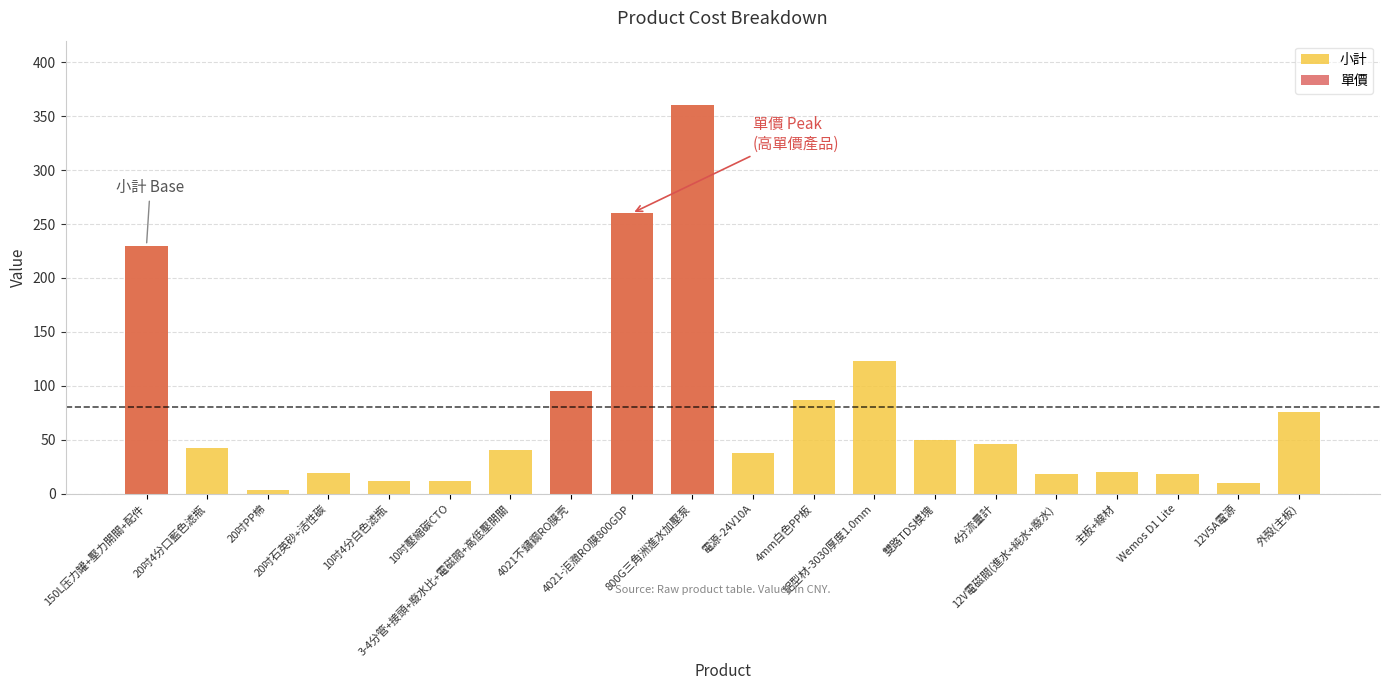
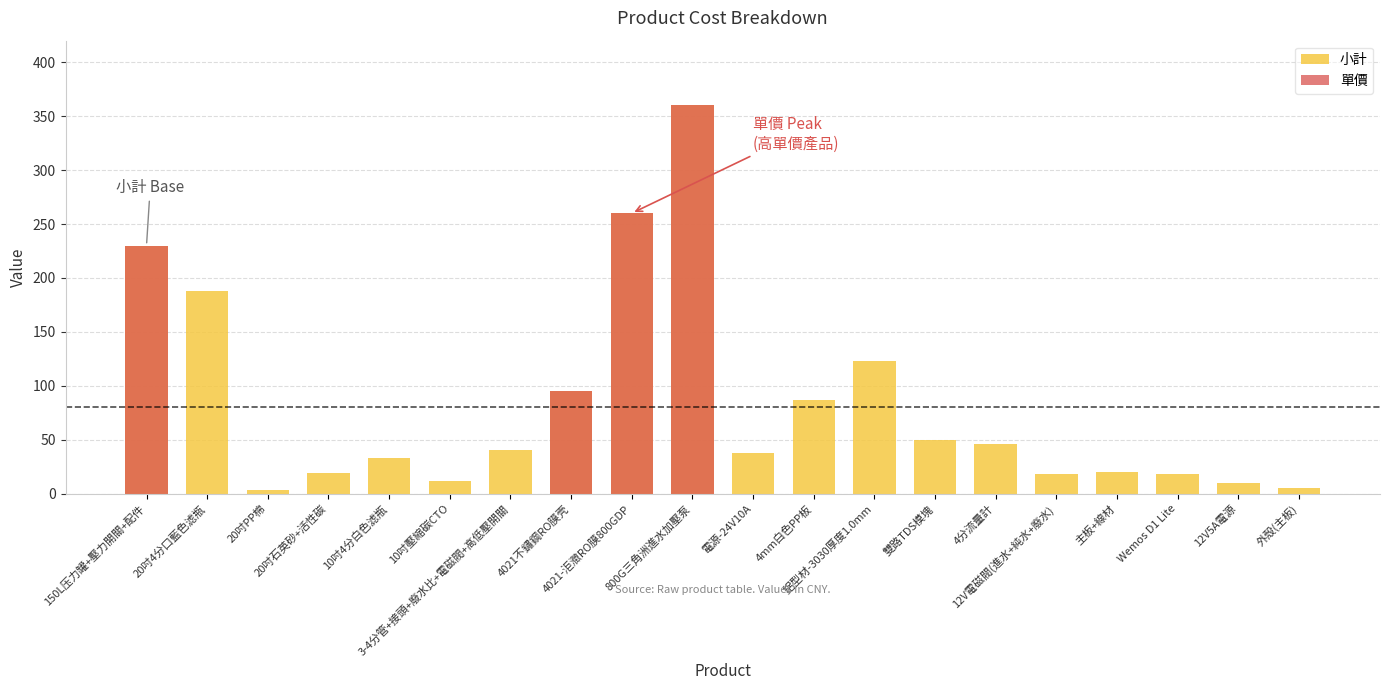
小計, 20吋4分口藍色滤瓶: 42 -> 188
小計, 10吋4分白色滤瓶: 12 -> 33
小計, 外殼(主板): 76 -> 5
